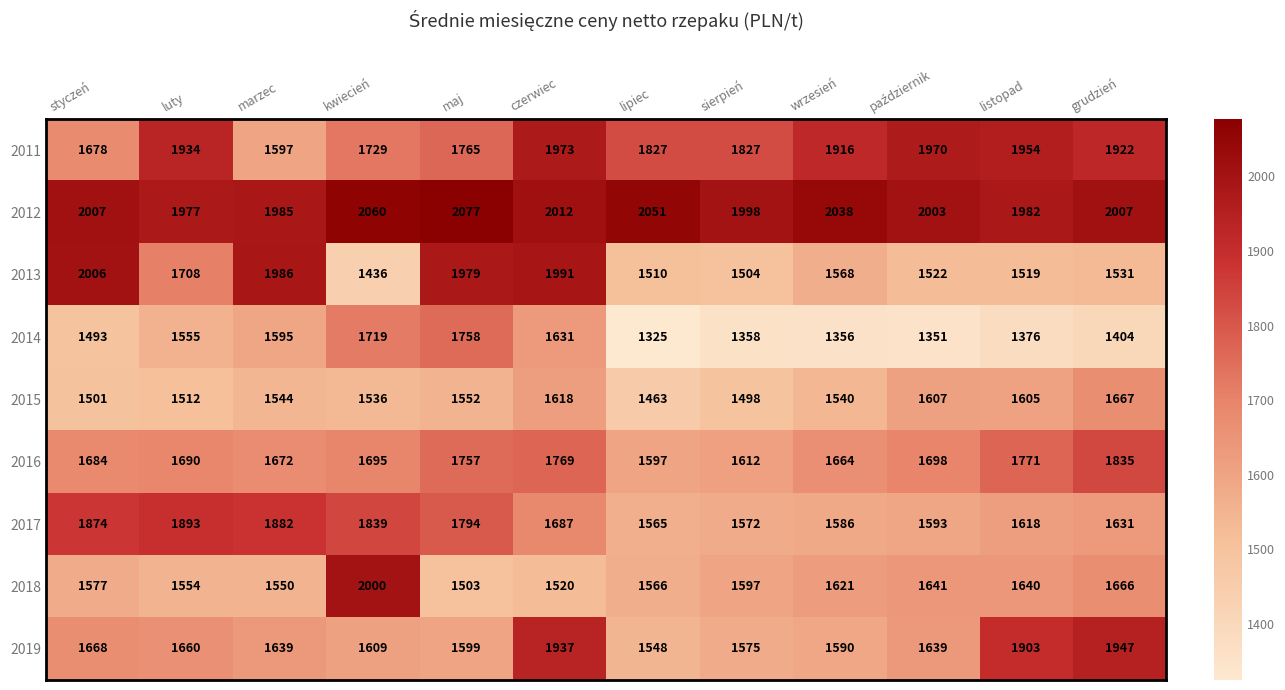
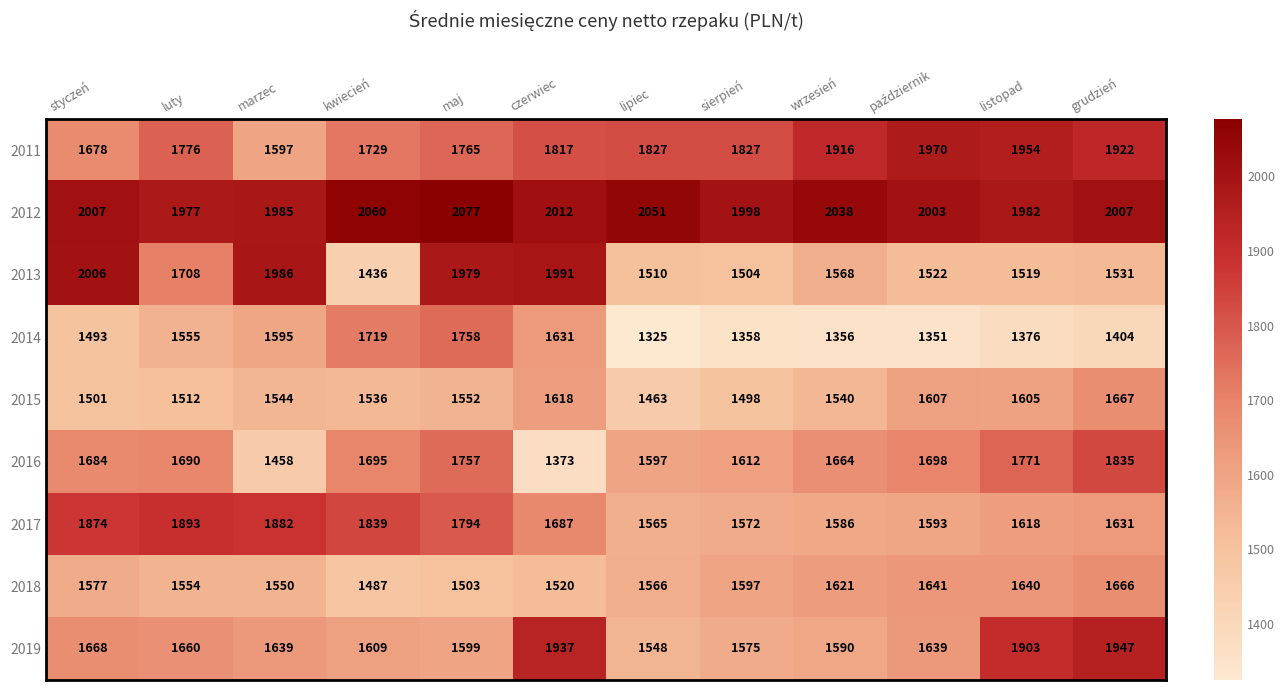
2011, luty: 1934 -> 1776
2011, czerwiec: 1973 -> 1817
2016, marzec: 1672 -> 1458
2016, czerwiec: 1769 -> 1373
2018, kwiecień: 2000 -> 1487
